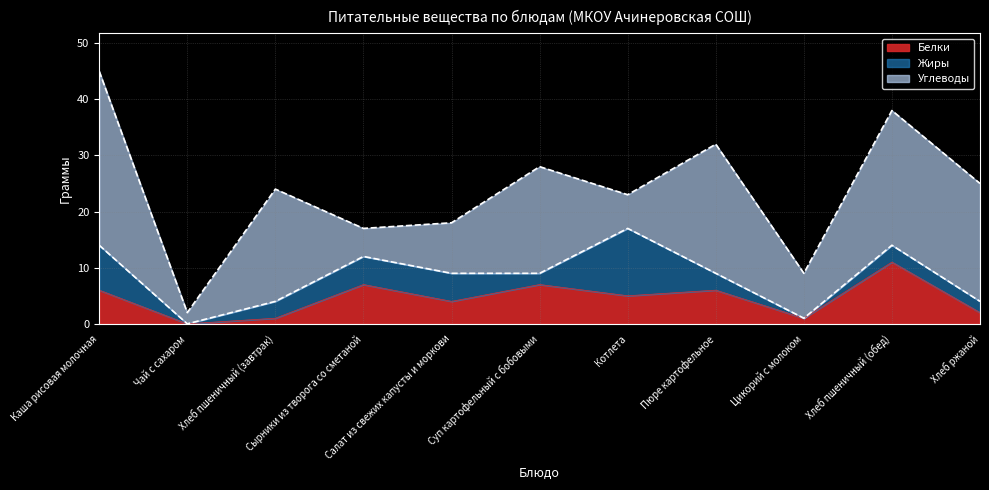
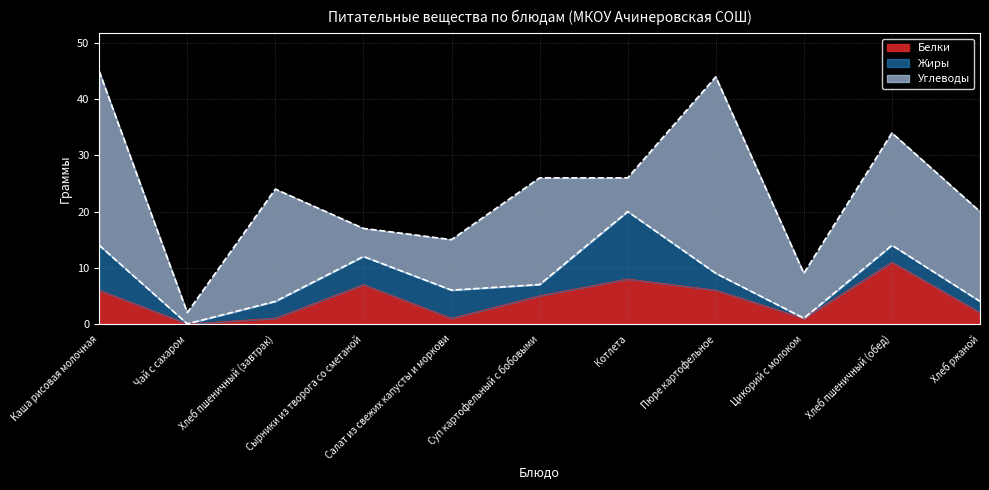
Белки, Салат из свежих капусты и моркови: 4 -> 1
Белки, Суп картофельный с бобовыми: 7 -> 5
Белки, Котлета: 5 -> 8
Углеводы, Пюре картофельное: 23 -> 35
Углеводы, Хлеб пшеничный (обед): 24 -> 20
Углеводы, Хлеб ржаной: 21 -> 16
